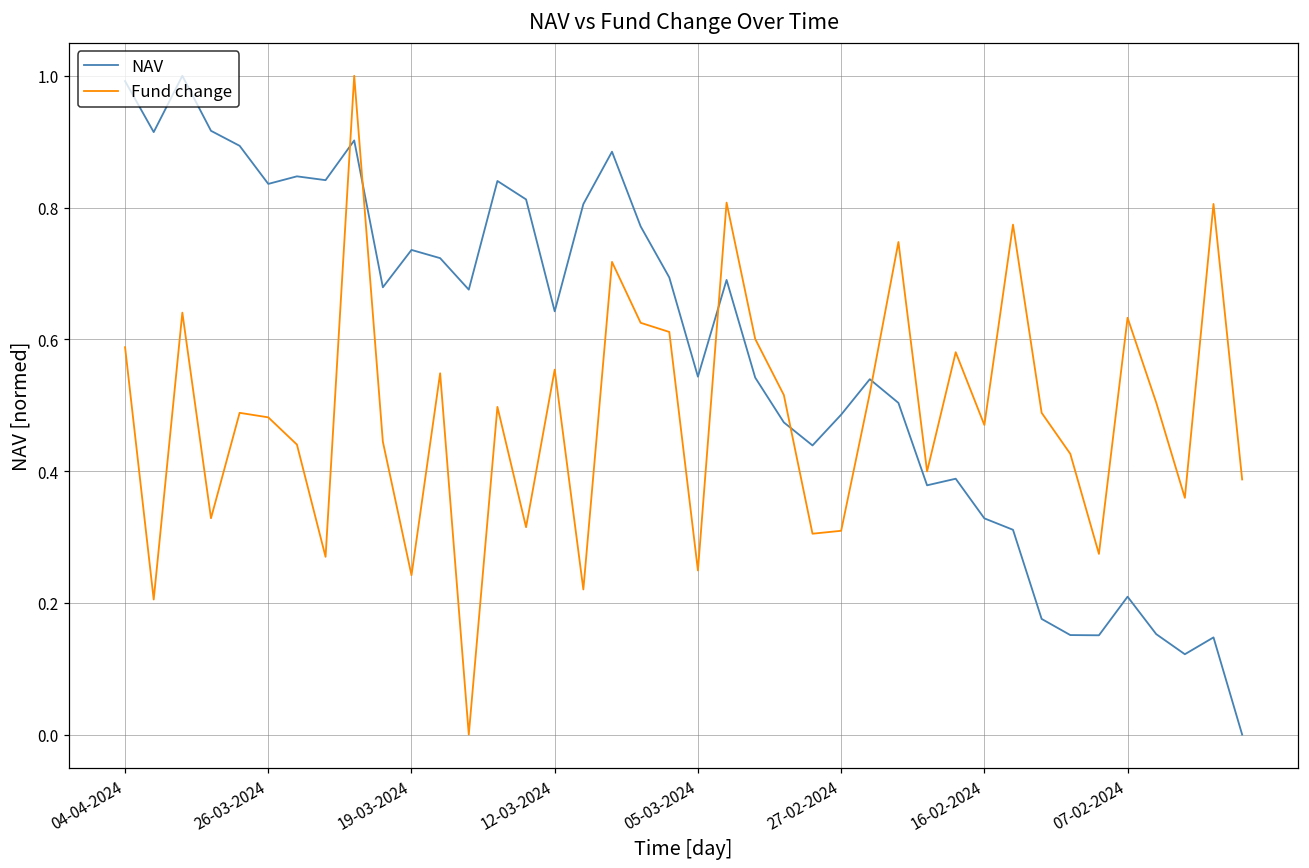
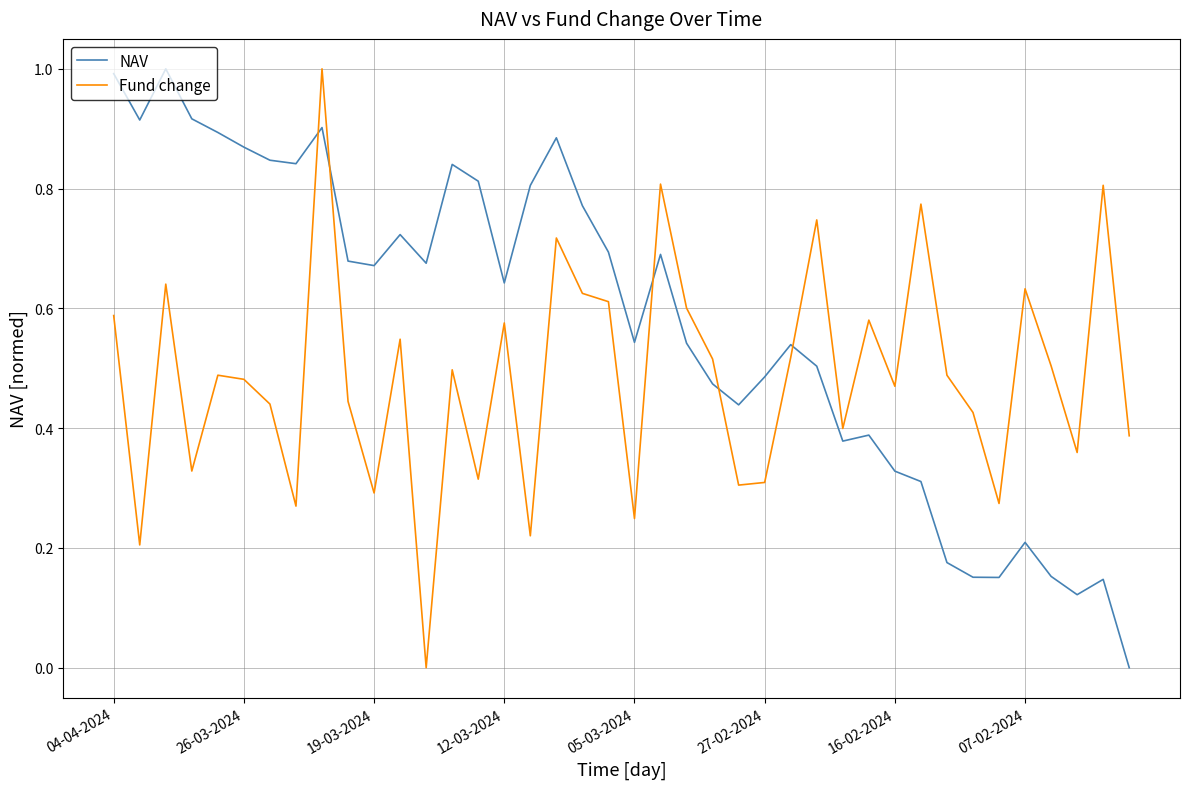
NAV, 26-03-2024: 0.84 -> 0.87
NAV, 19-03-2024: 0.74 -> 0.67
Fund change, 19-03-2024: 0.24 -> 0.29
Fund change, 12-03-2024: 0.55 -> 0.58
